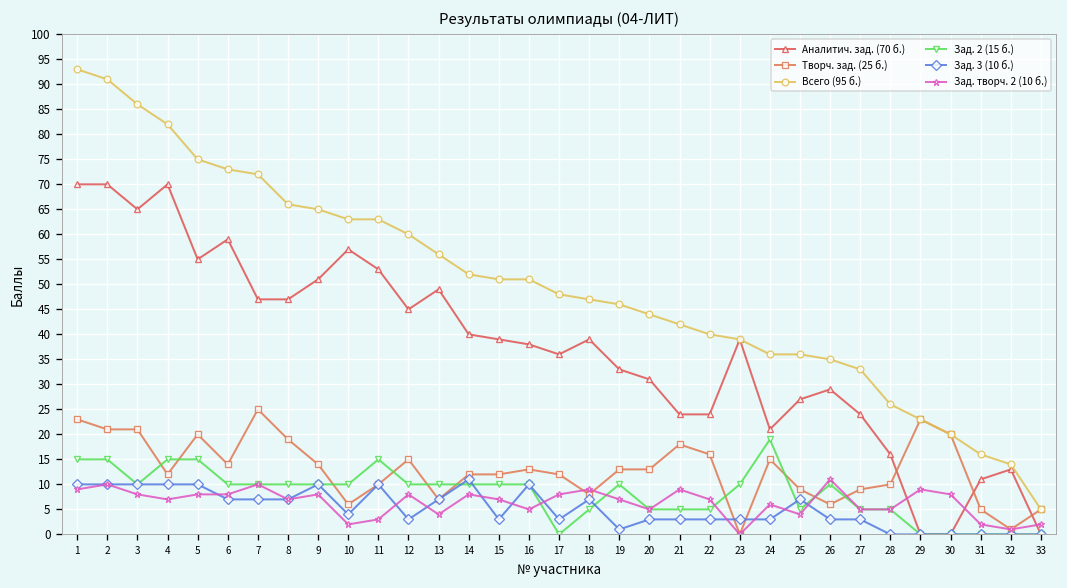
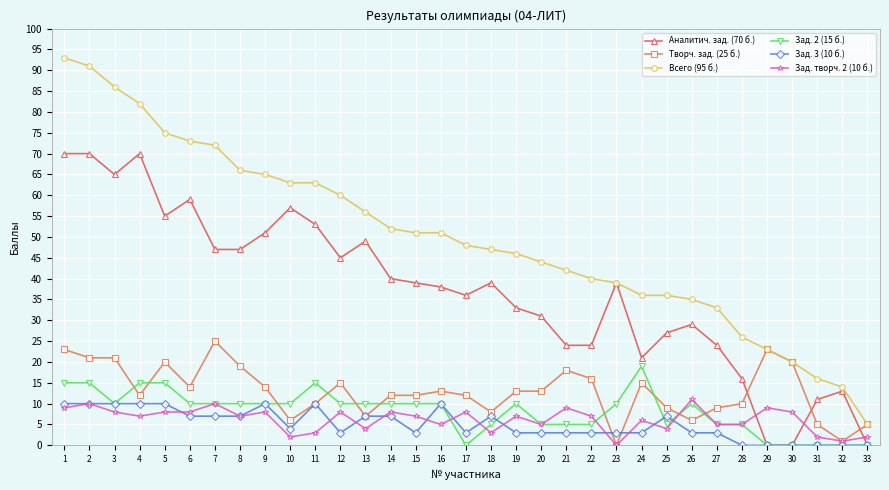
Зад. 3 (10 б.), 14: 11 -> 7
Зад. творч. 2 (10 б.), 18: 9 -> 3
Зад. 3 (10 б.), 19: 1 -> 3
